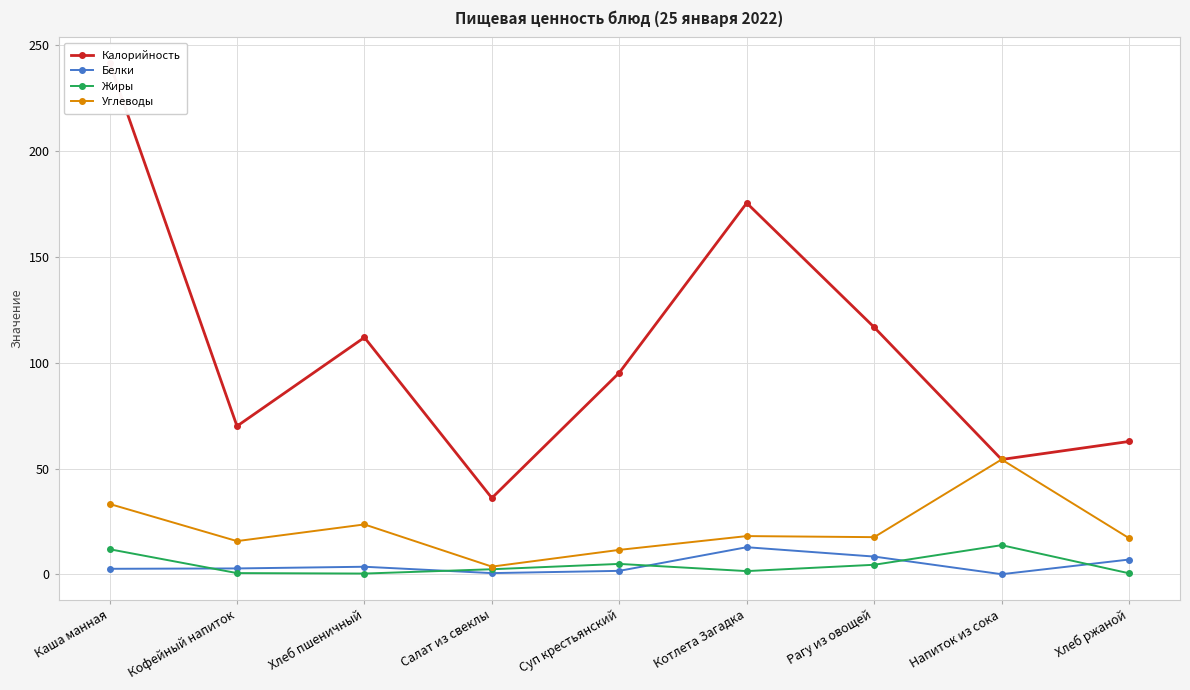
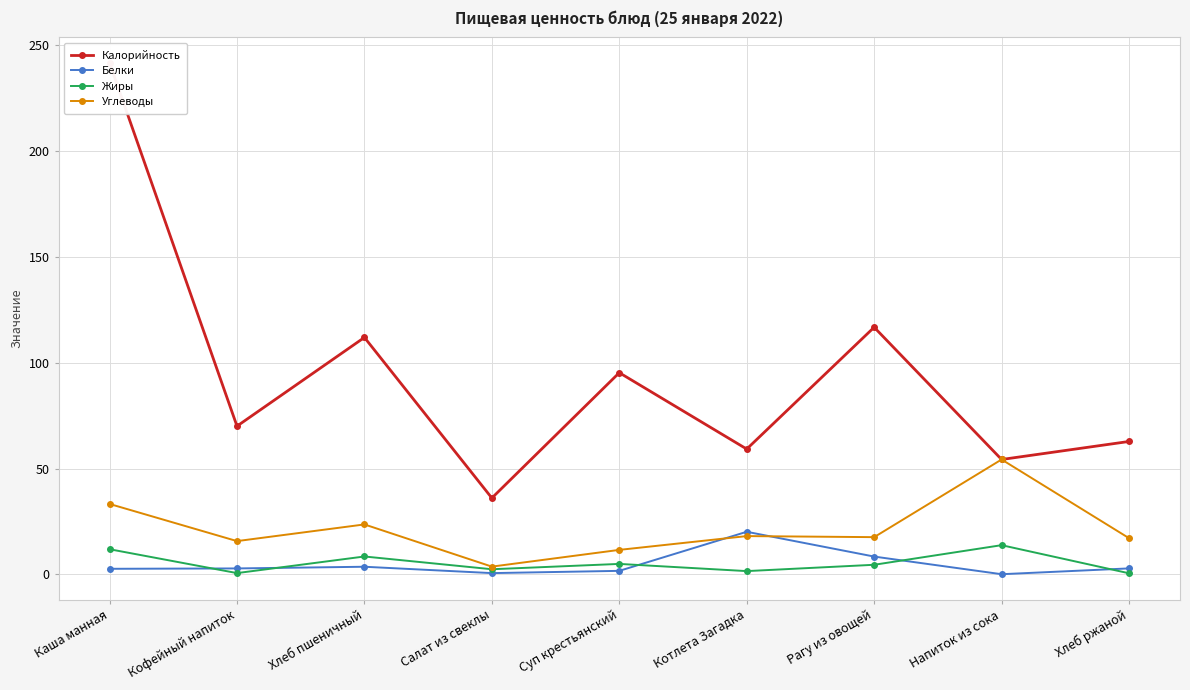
Жиры, Хлеб пшеничный: 0 -> 8
Калорийность, Котлета Загадка: 176 -> 59
Белки, Котлета Загадка: 13 -> 20
Белки, Хлеб ржаной: 7 -> 3
